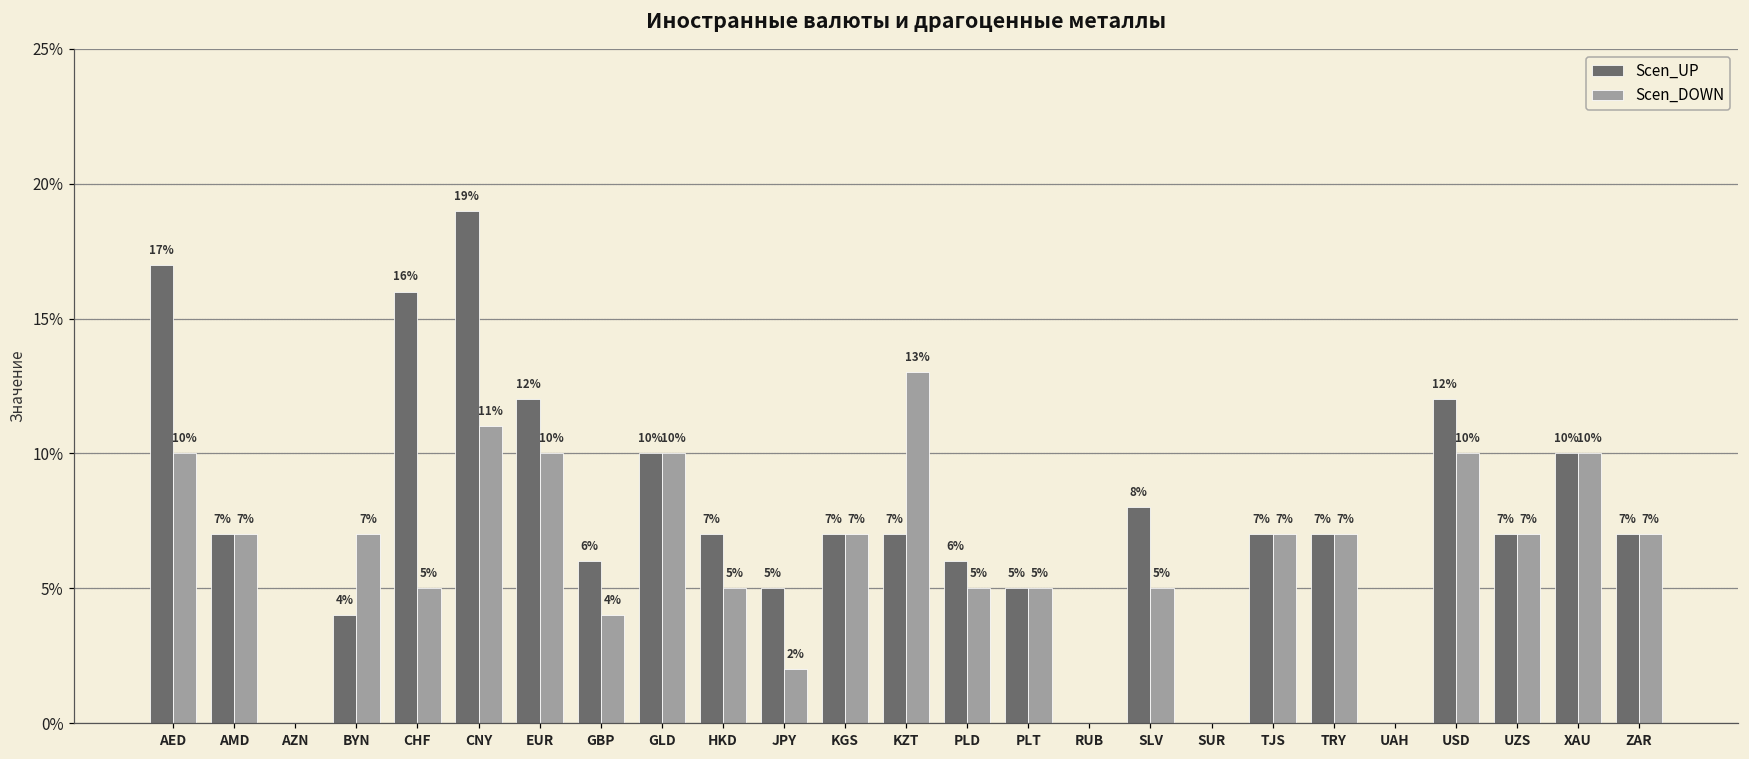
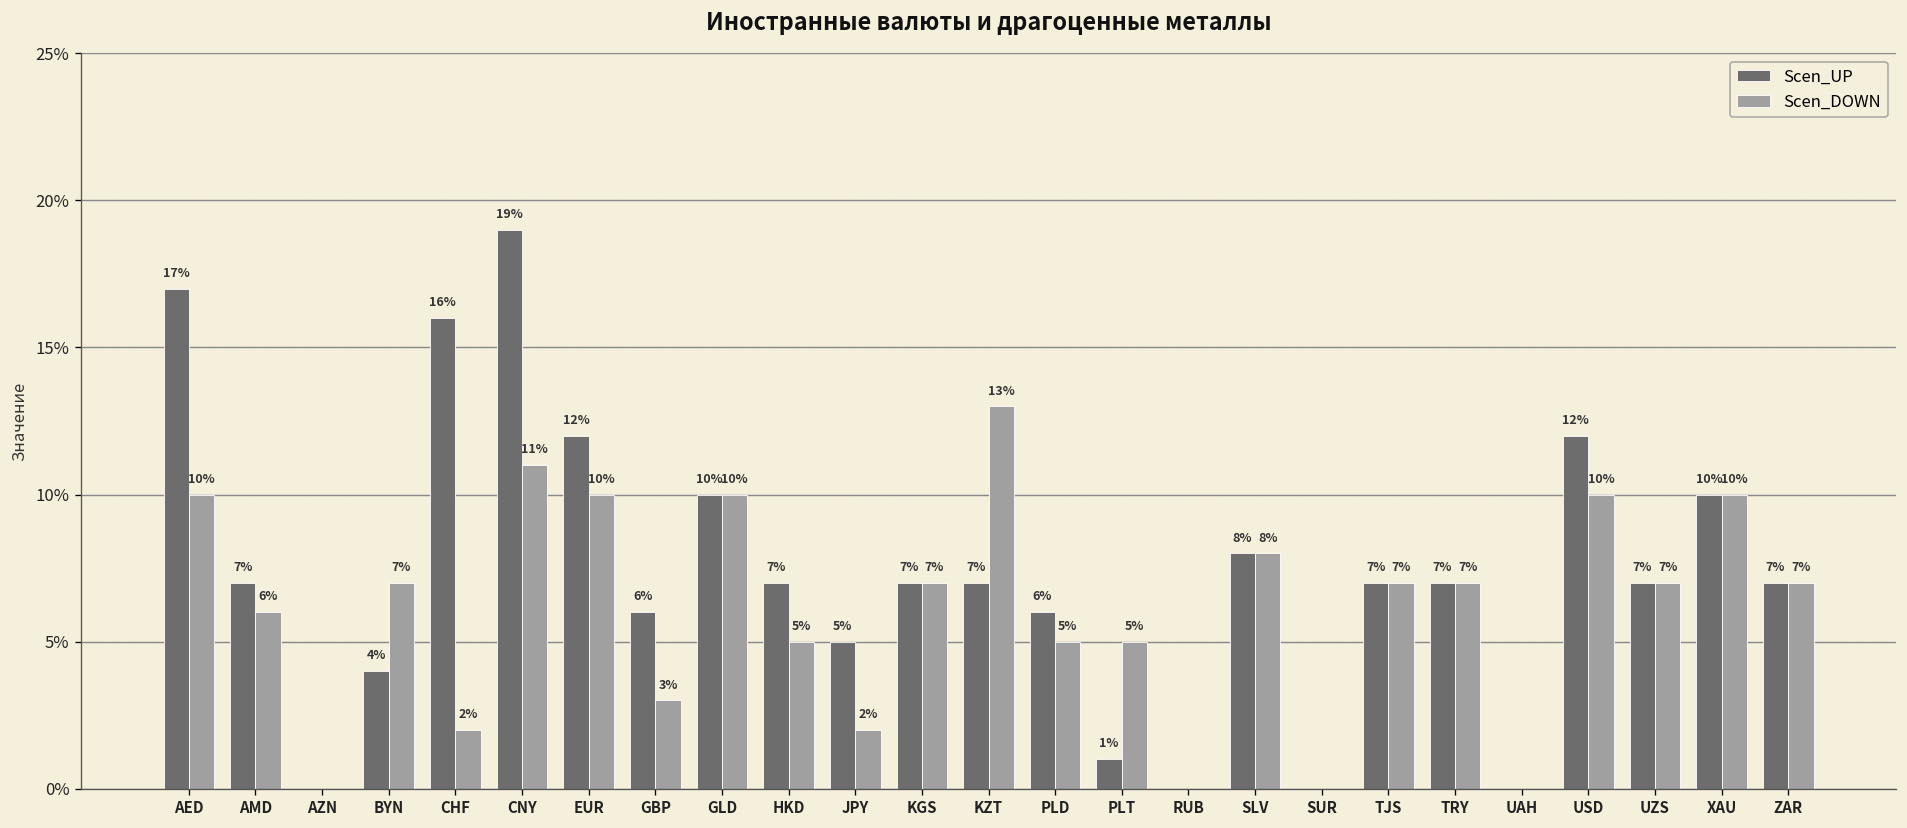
Scen_DOWN, AMD: 7% -> 6%
Scen_DOWN, CHF: 5% -> 2%
Scen_DOWN, GBP: 4% -> 3%
Scen_UP, PLT: 5% -> 1%
Scen_DOWN, SLV: 5% -> 8%
